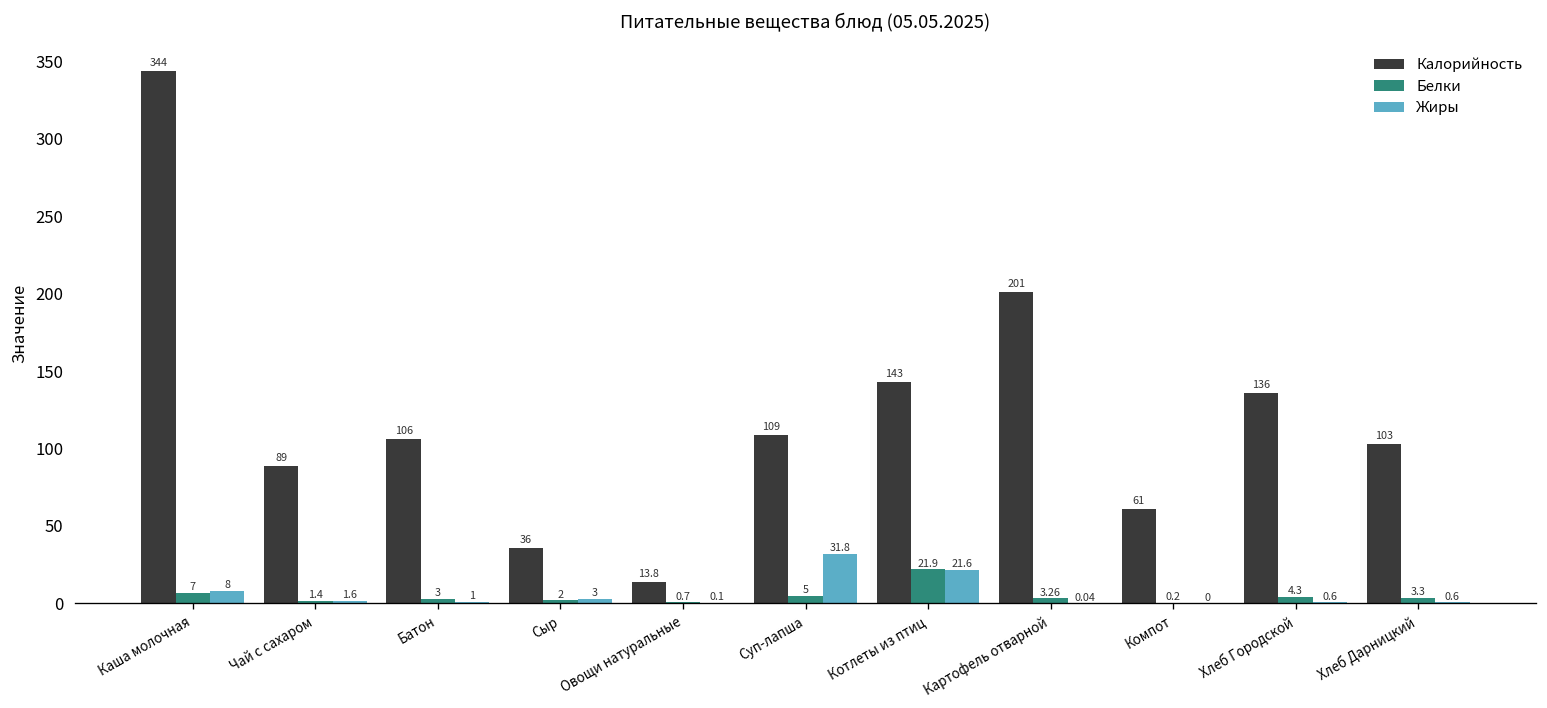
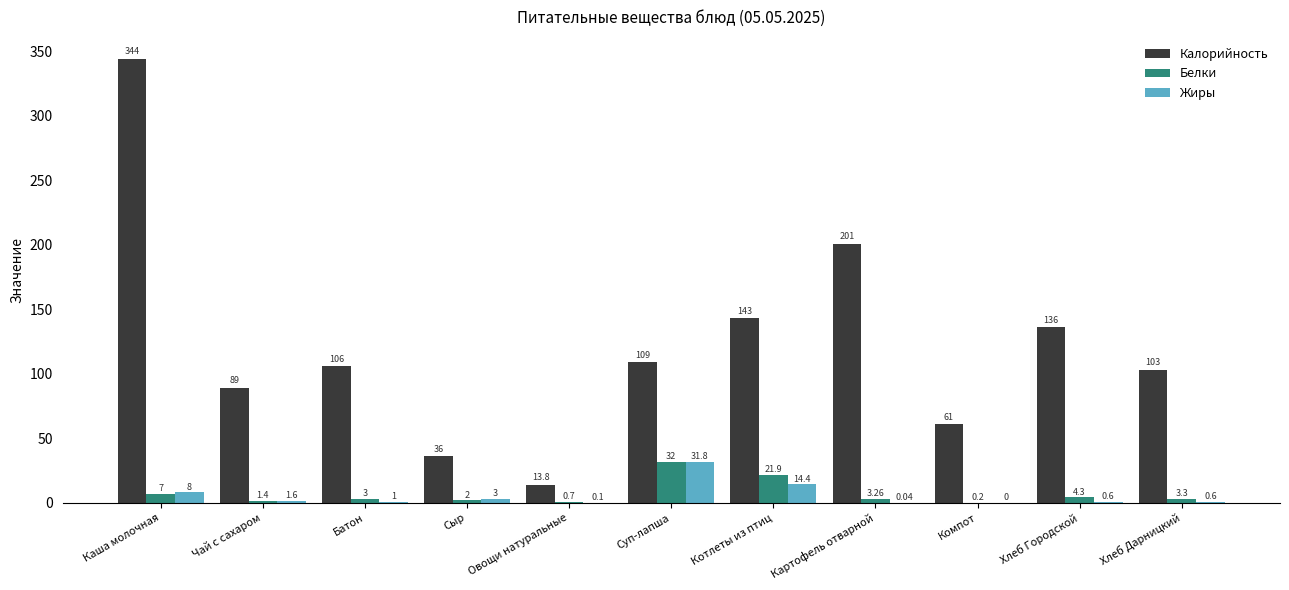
Белки, Суп-лапша: 5 -> 32
Жиры, Котлеты из птиц: 21.6 -> 14.4
